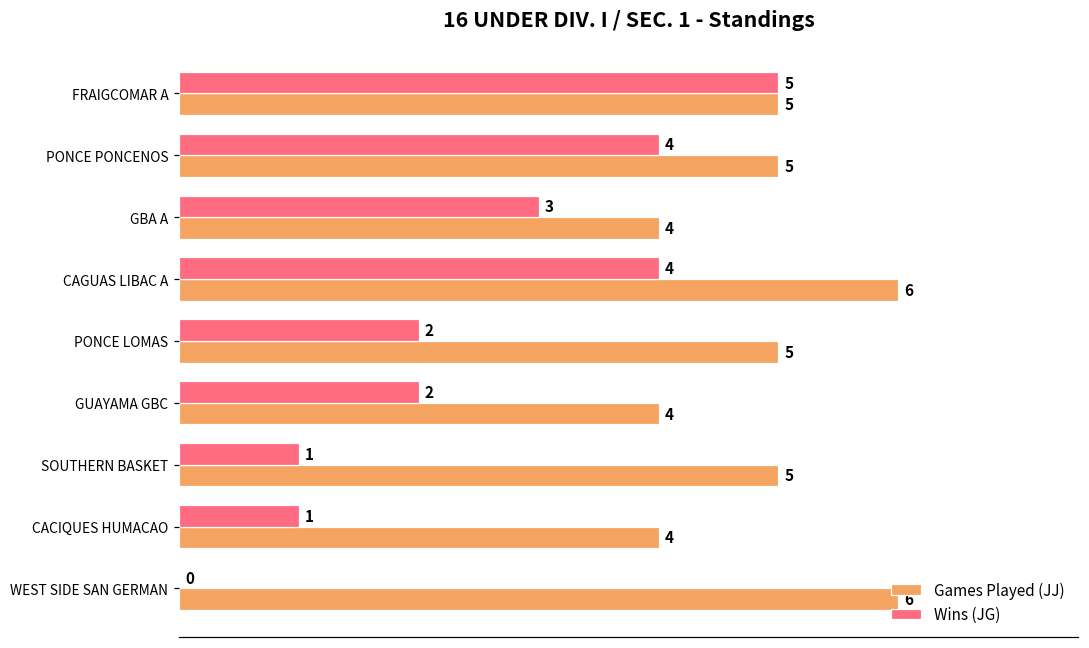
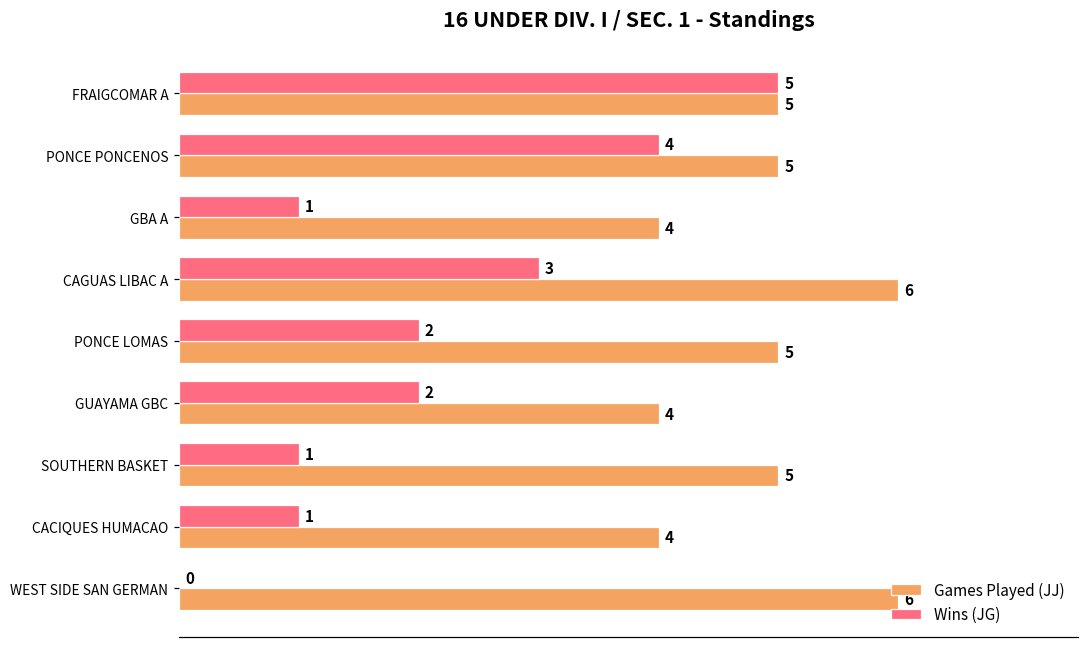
Wins (JG), GBA A: 3 -> 1
Wins (JG), CAGUAS LIBAC A: 4 -> 3
